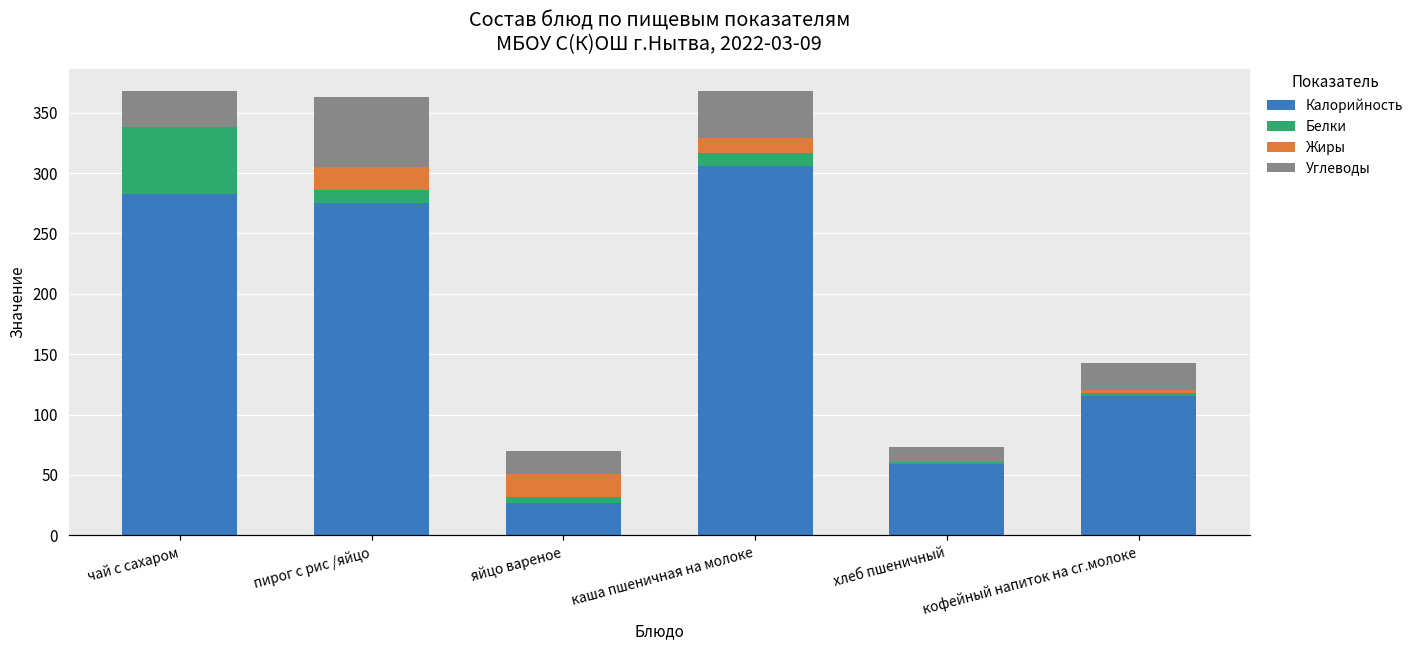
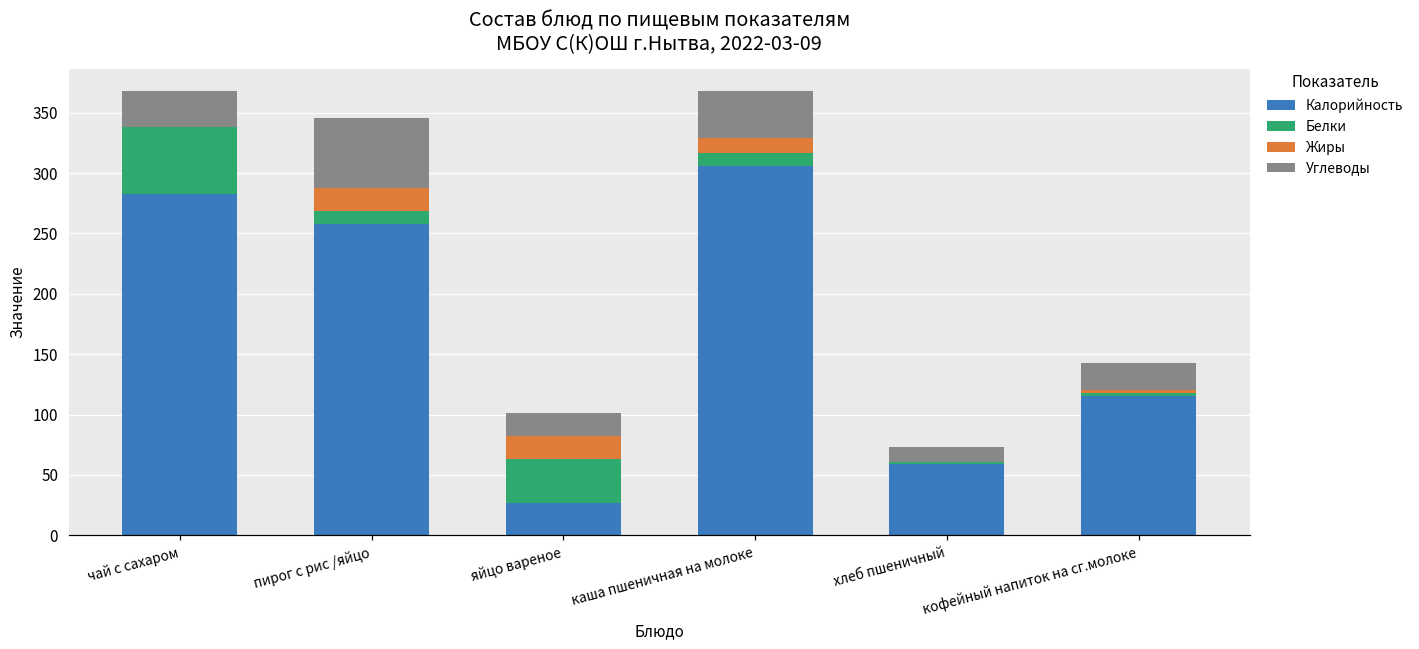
Калорийность, пирог с рис /яйцо: 275 -> 258
Белки, яйцо вареное: 5 -> 36
